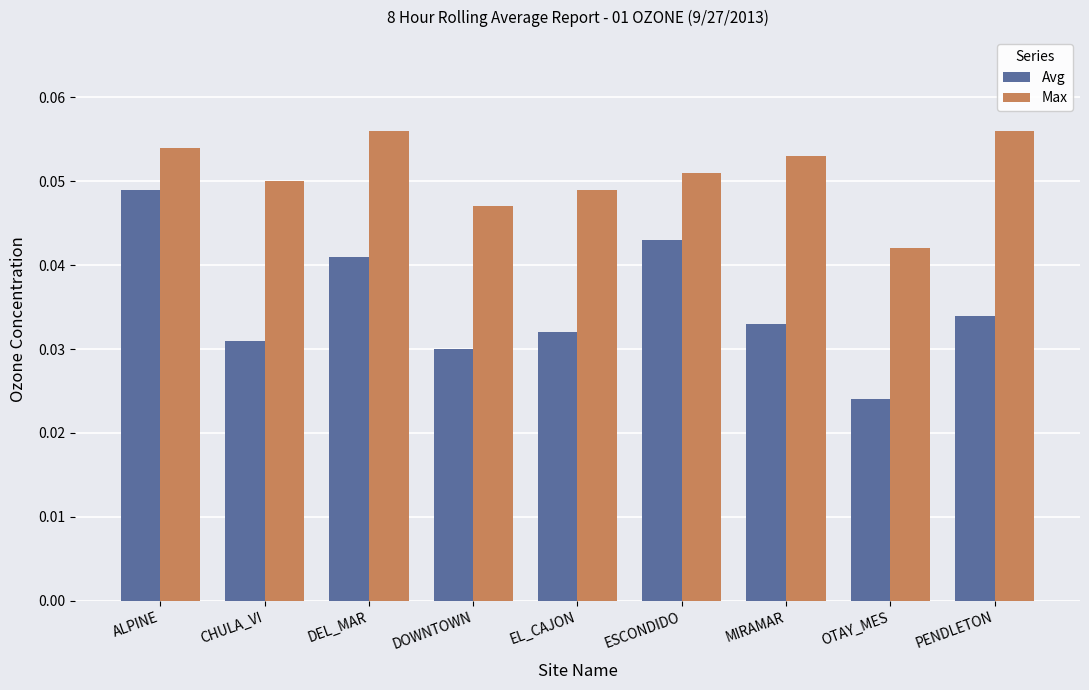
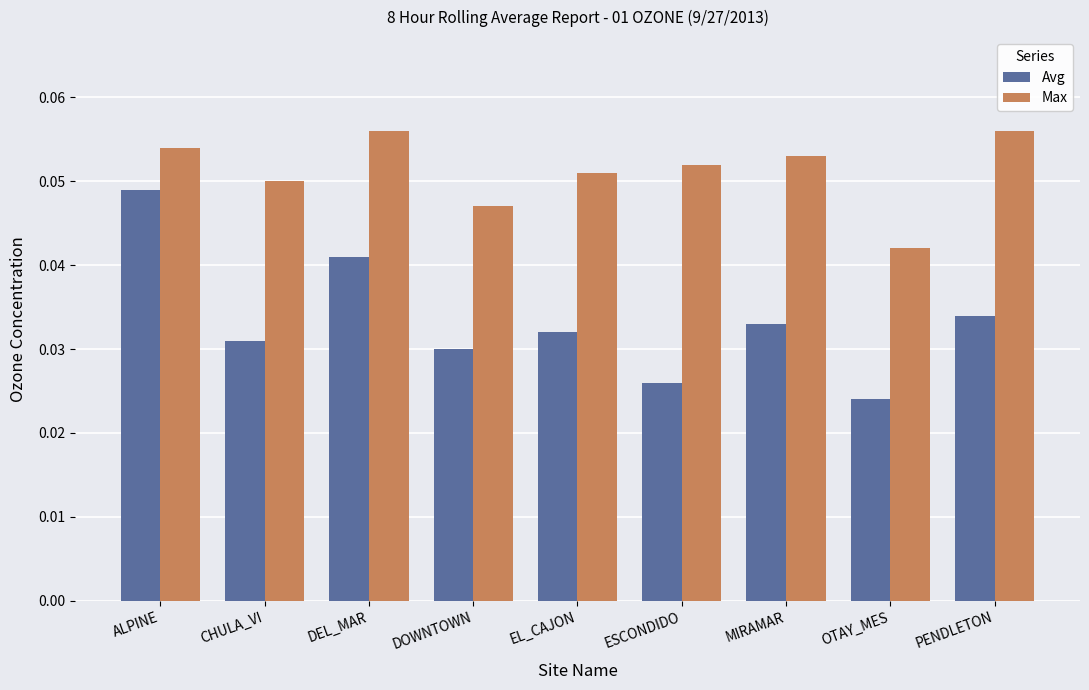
Max, EL_CAJON: 0.049 -> 0.051
Avg, ESCONDIDO: 0.043 -> 0.026
Max, ESCONDIDO: 0.051 -> 0.052
